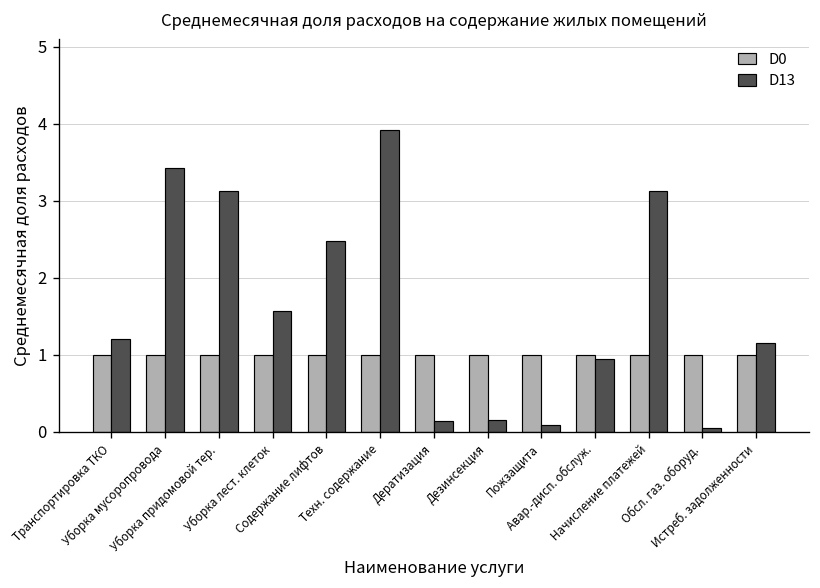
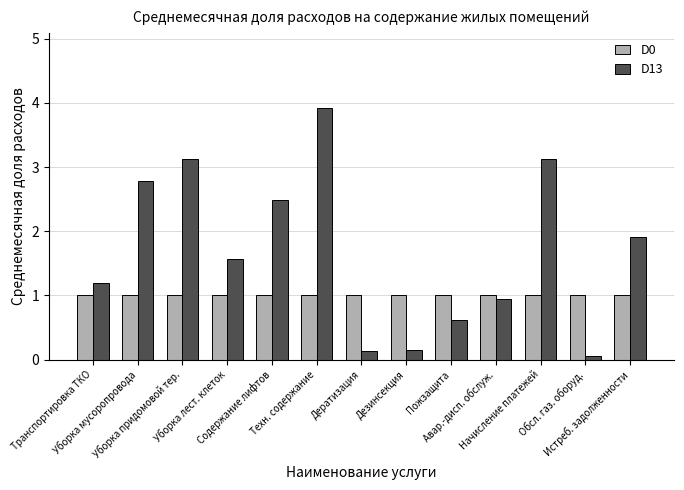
D13, Уборка мусоропровода: 3.4 -> 2.8
D13, Пожзащита: 0.1 -> 0.6
D13, Истреб. задолженности: 1.2 -> 1.9
